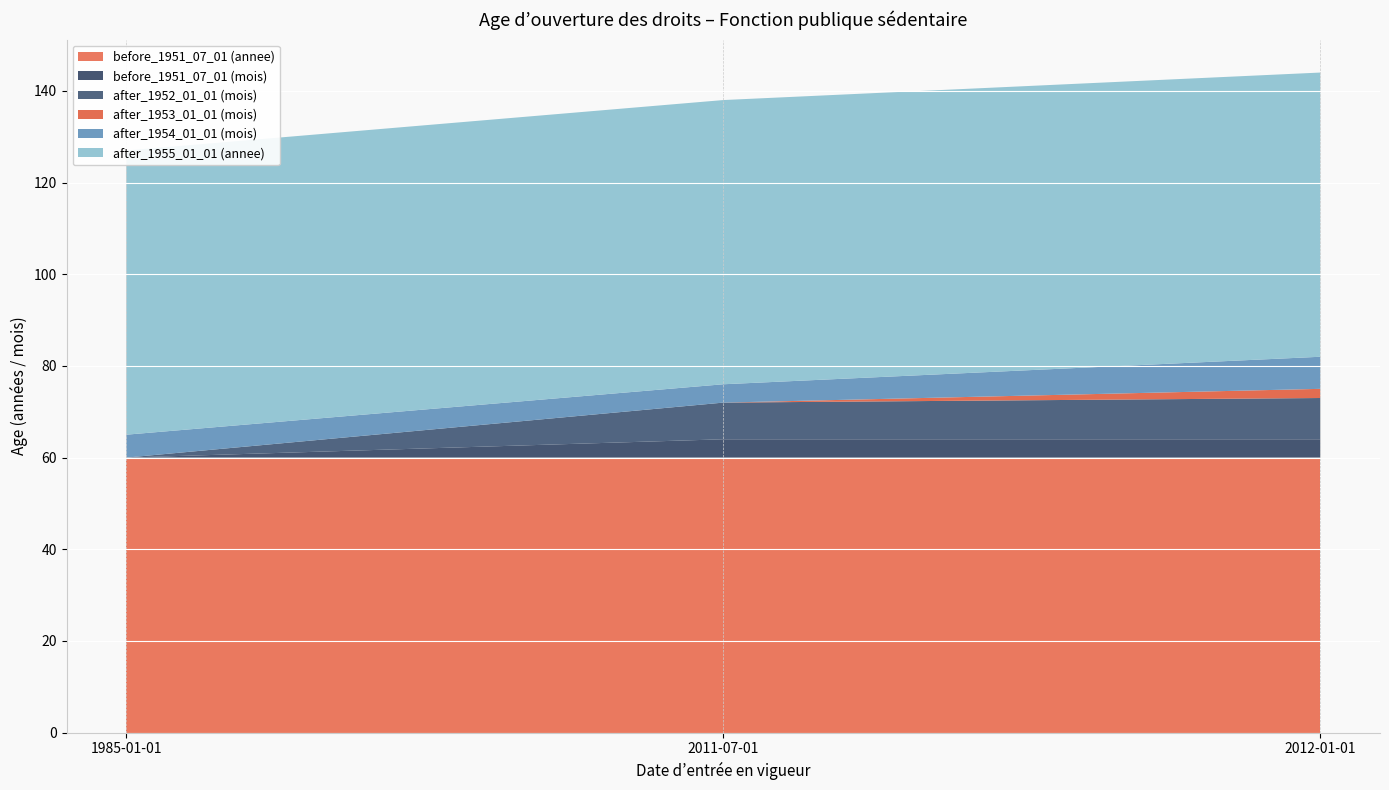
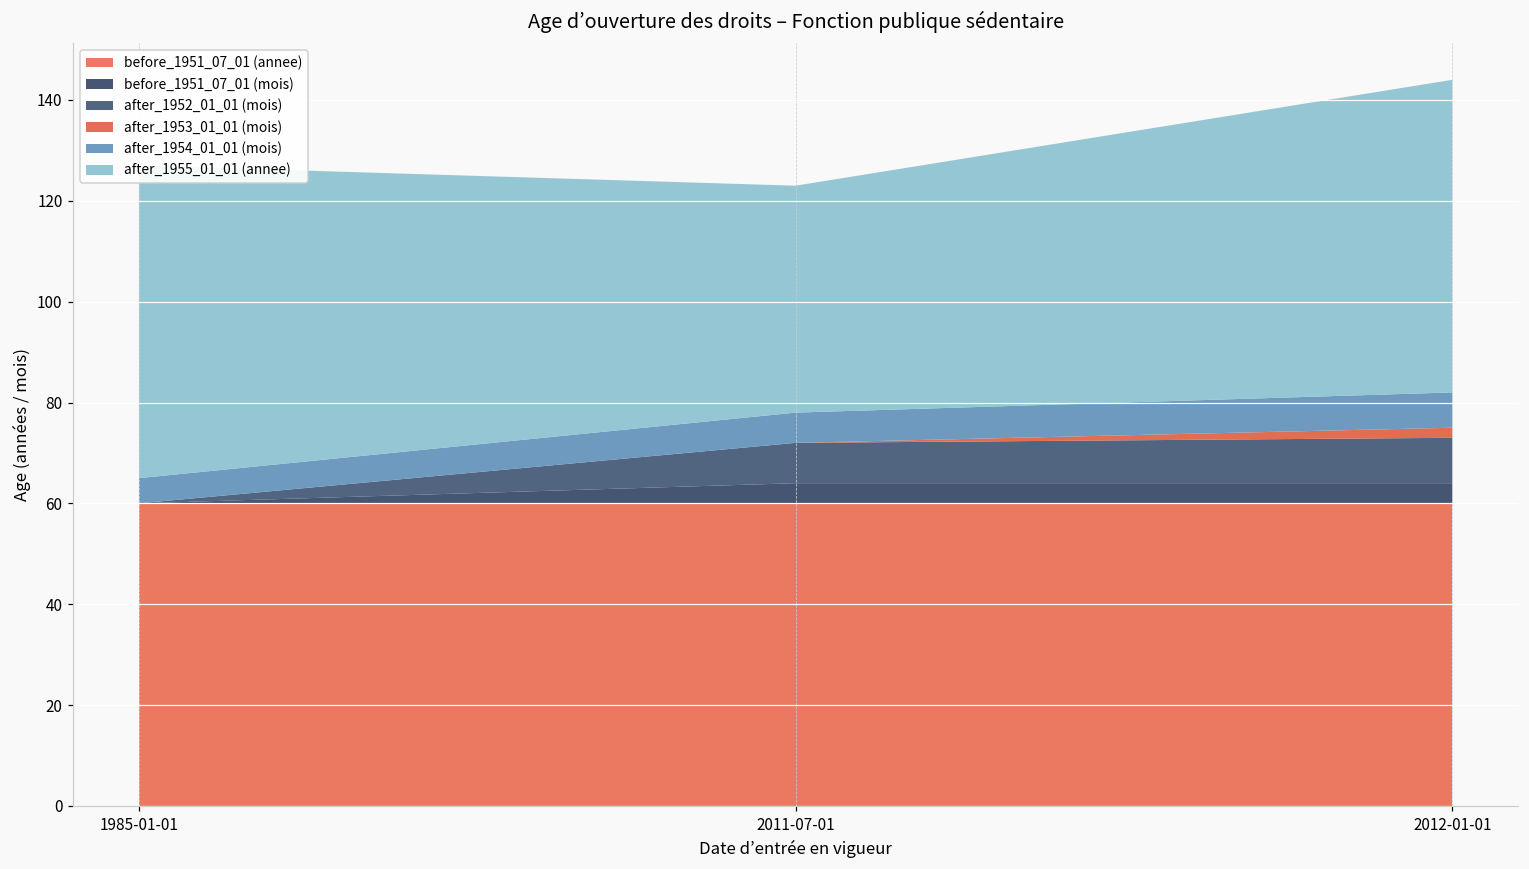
after_1954_01_01 (mois), 2011-07-01: 4 -> 6
after_1955_01_01 (annee), 2011-07-01: 62 -> 45
